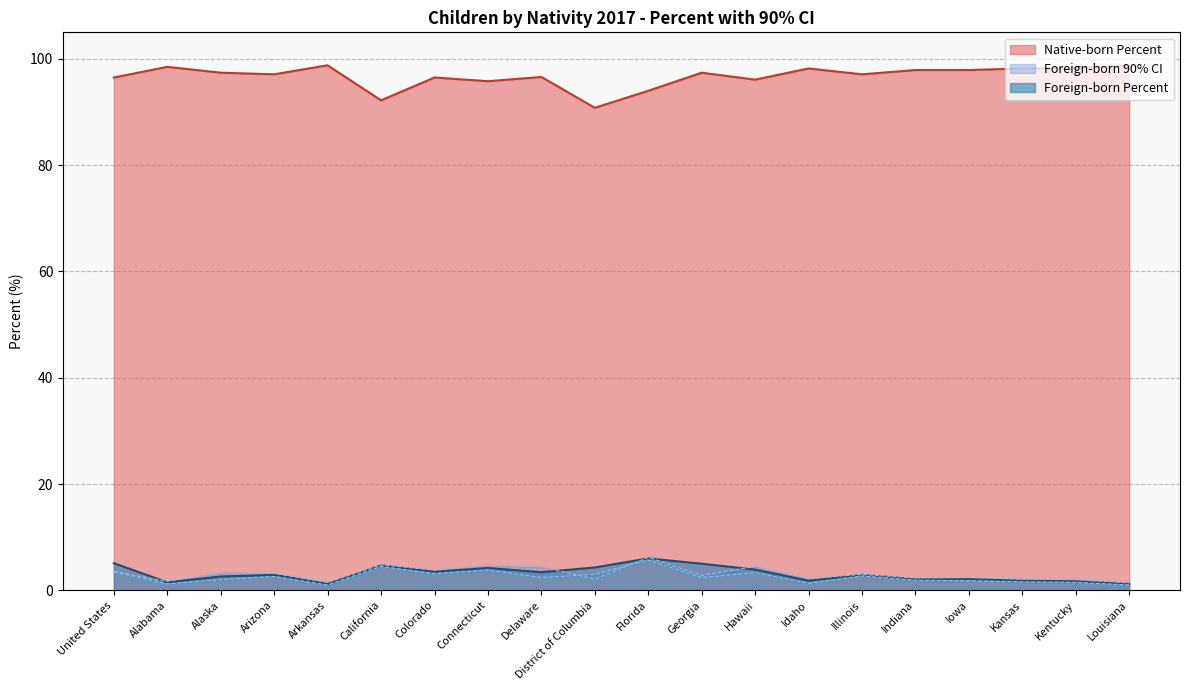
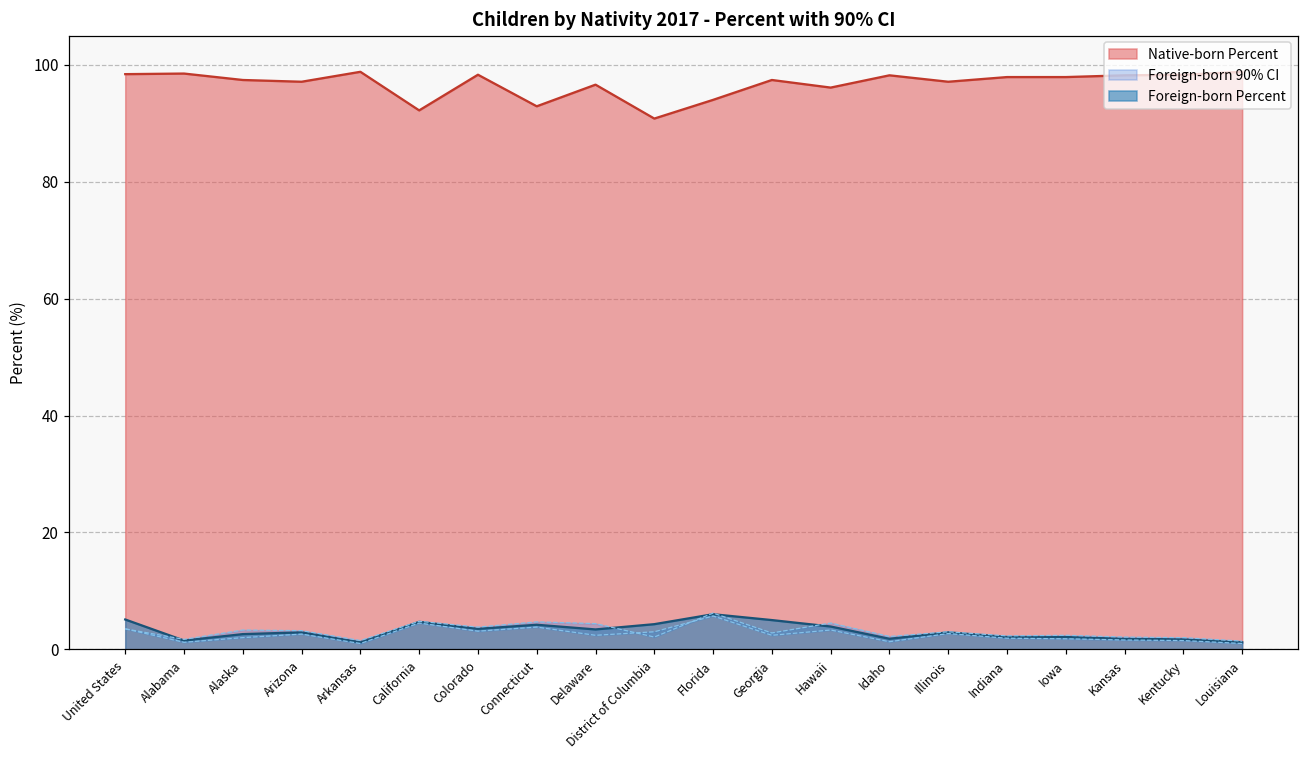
Native-born Percent, United States: 97 -> 98
Native-born Percent, Colorado: 97 -> 98
Native-born Percent, Connecticut: 96 -> 93
